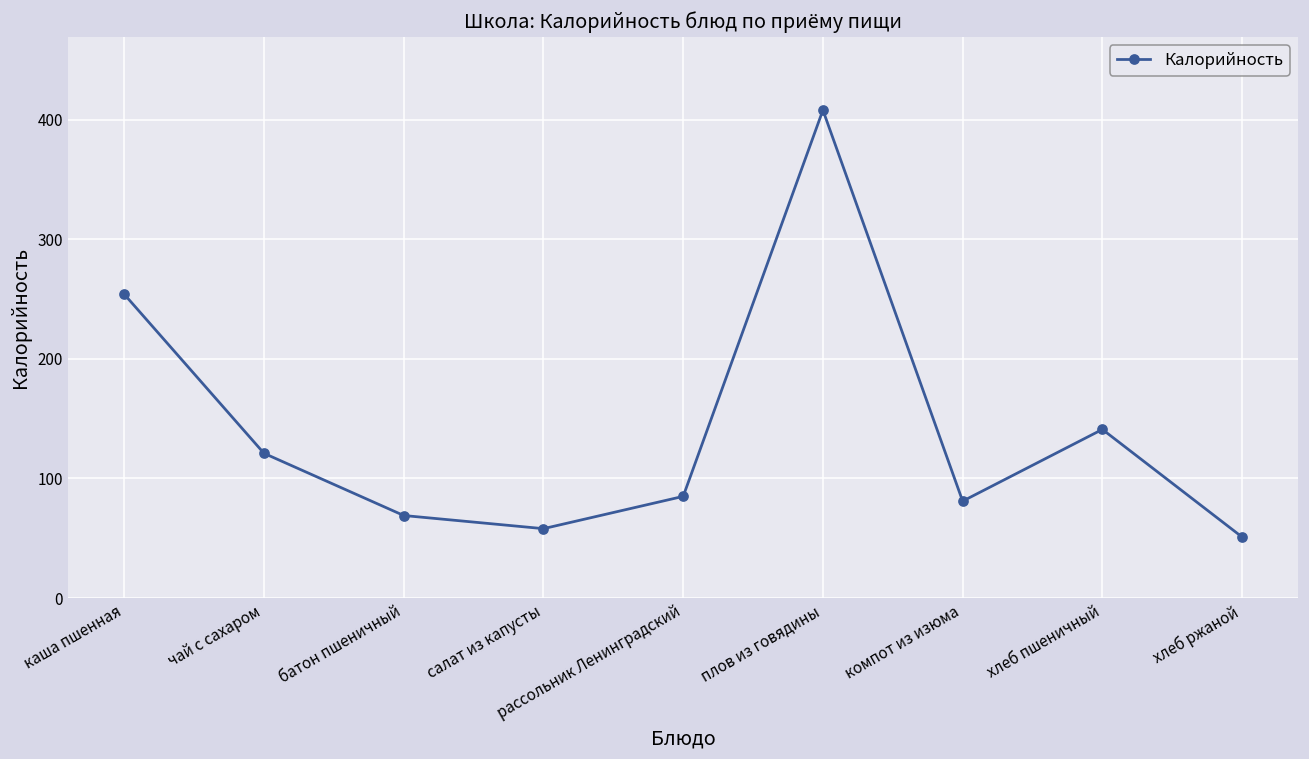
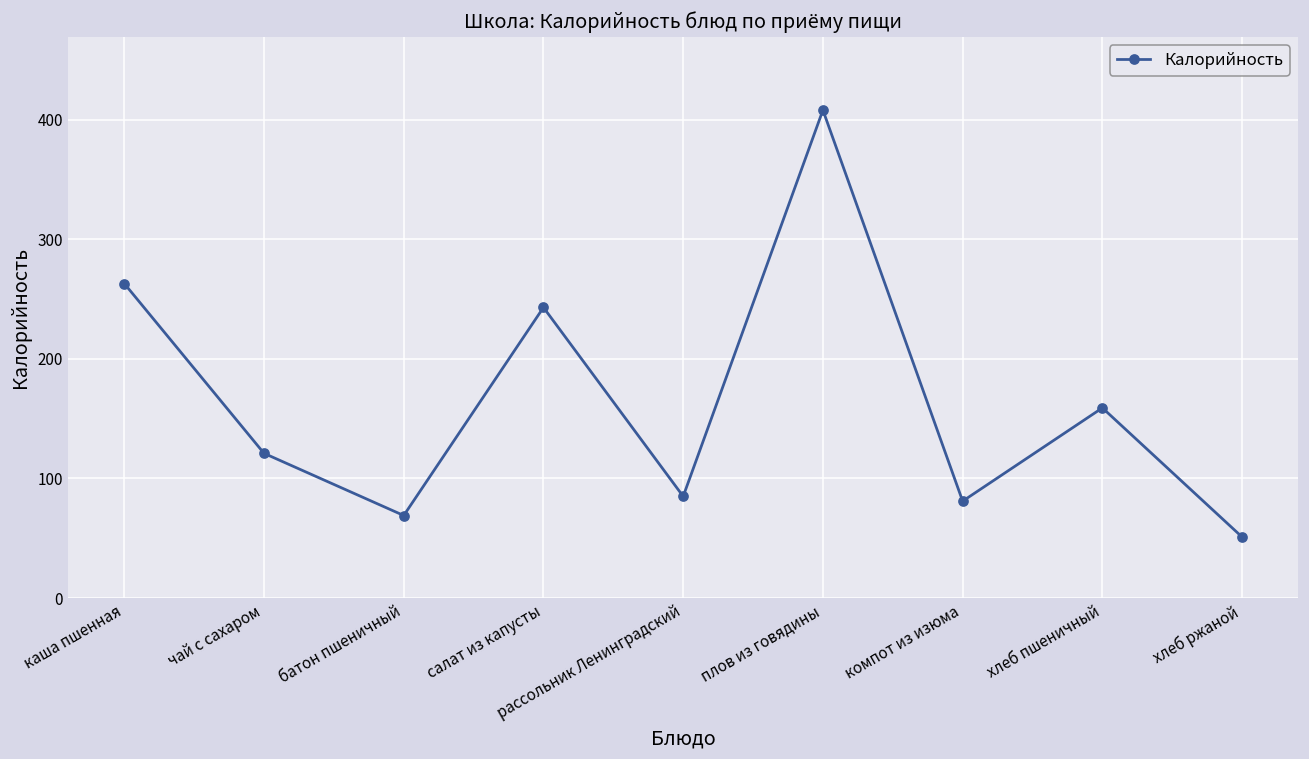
каша пшенная: 254 -> 263
салат из капусты: 58 -> 243
хлеб пшеничный: 141 -> 159
